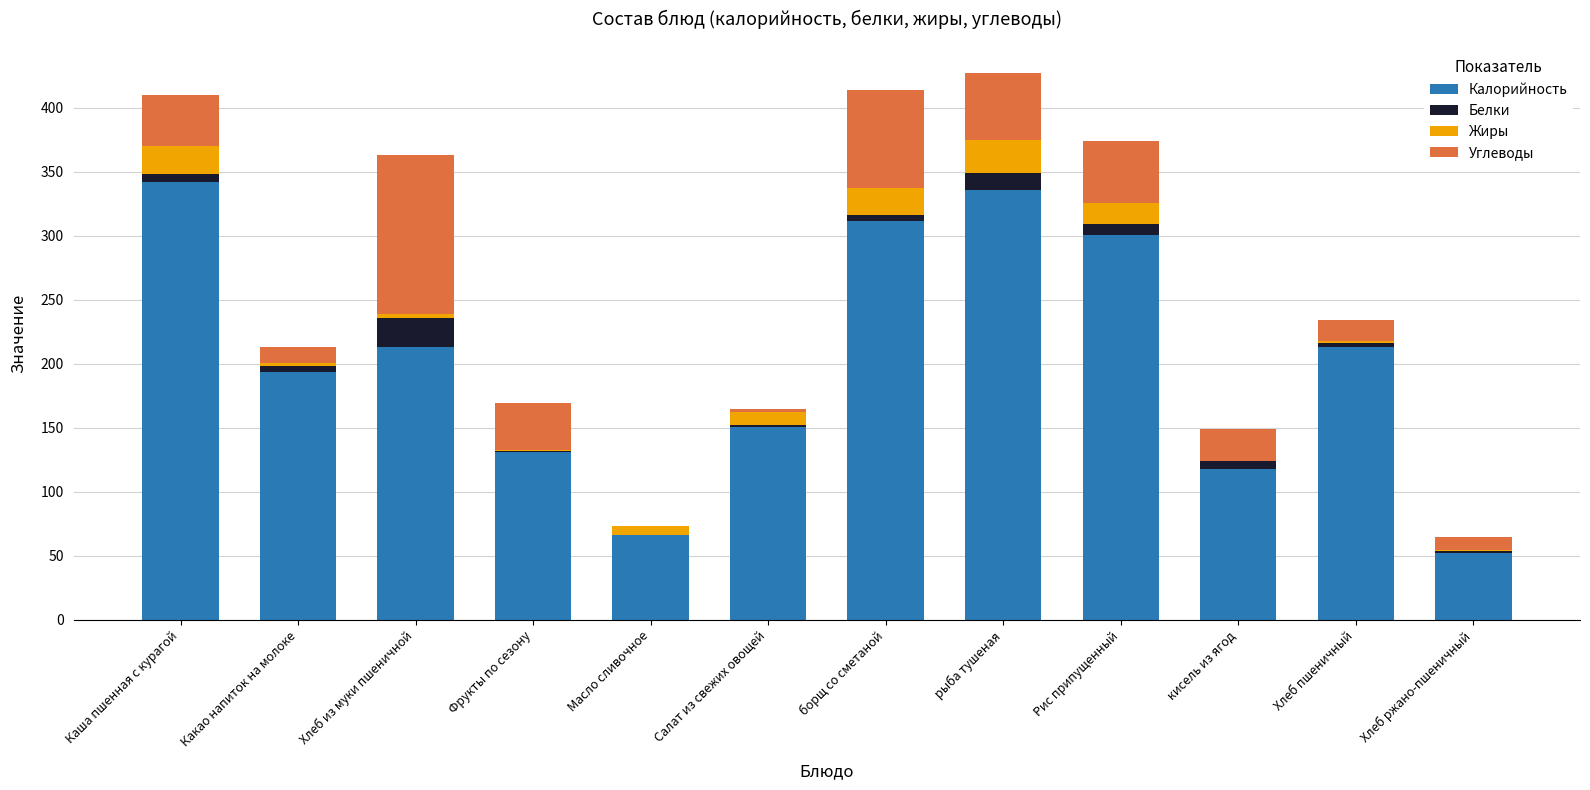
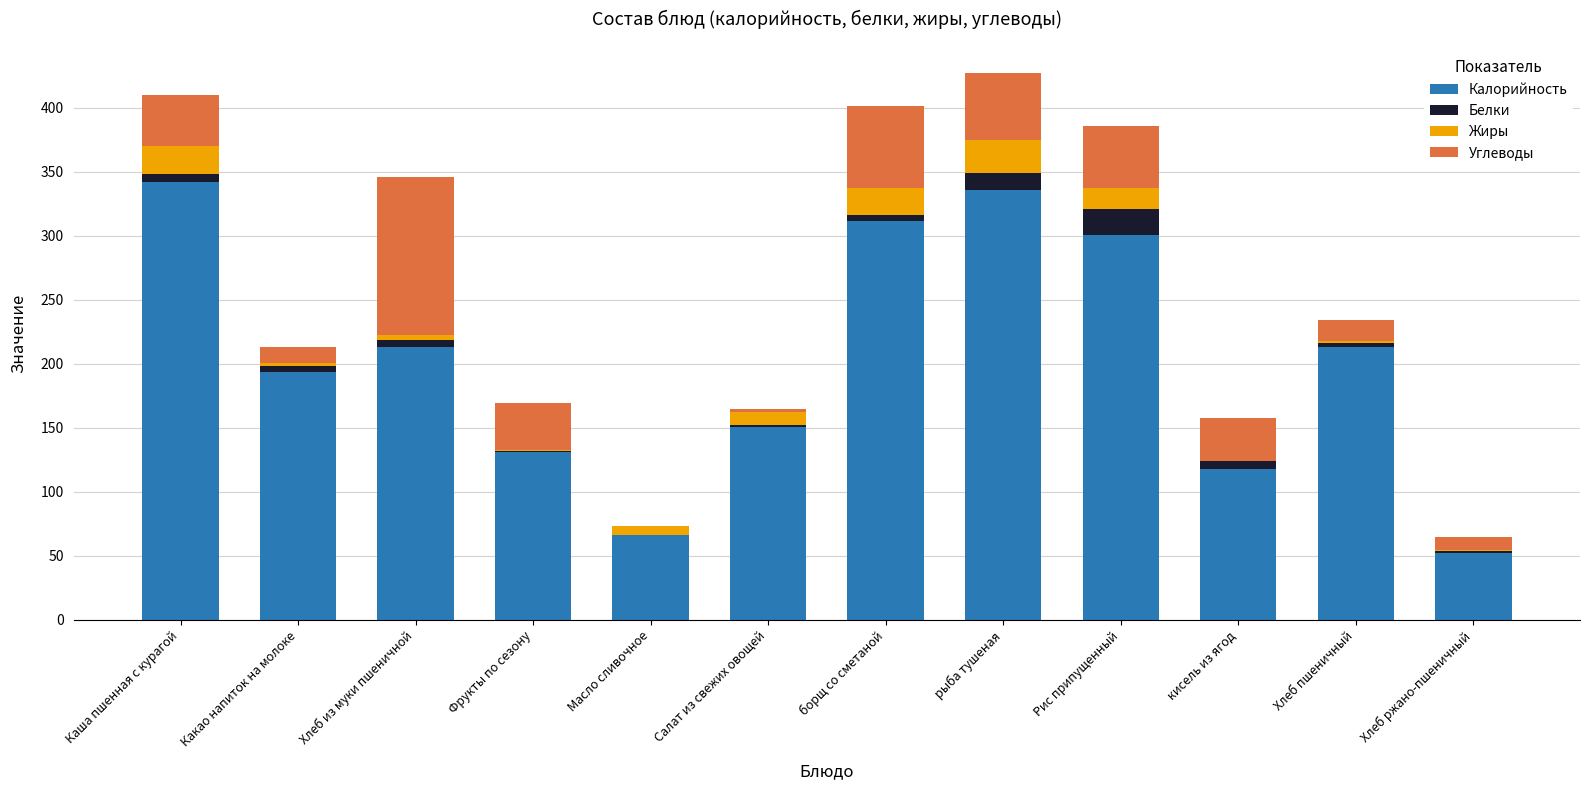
Белки, Хлеб из муки пшеничной: 23 -> 6
Углеводы, борщ со сметаной: 77 -> 65
Белки, Рис припущенный: 9 -> 20
Углеводы, кисель из ягод: 25 -> 34
